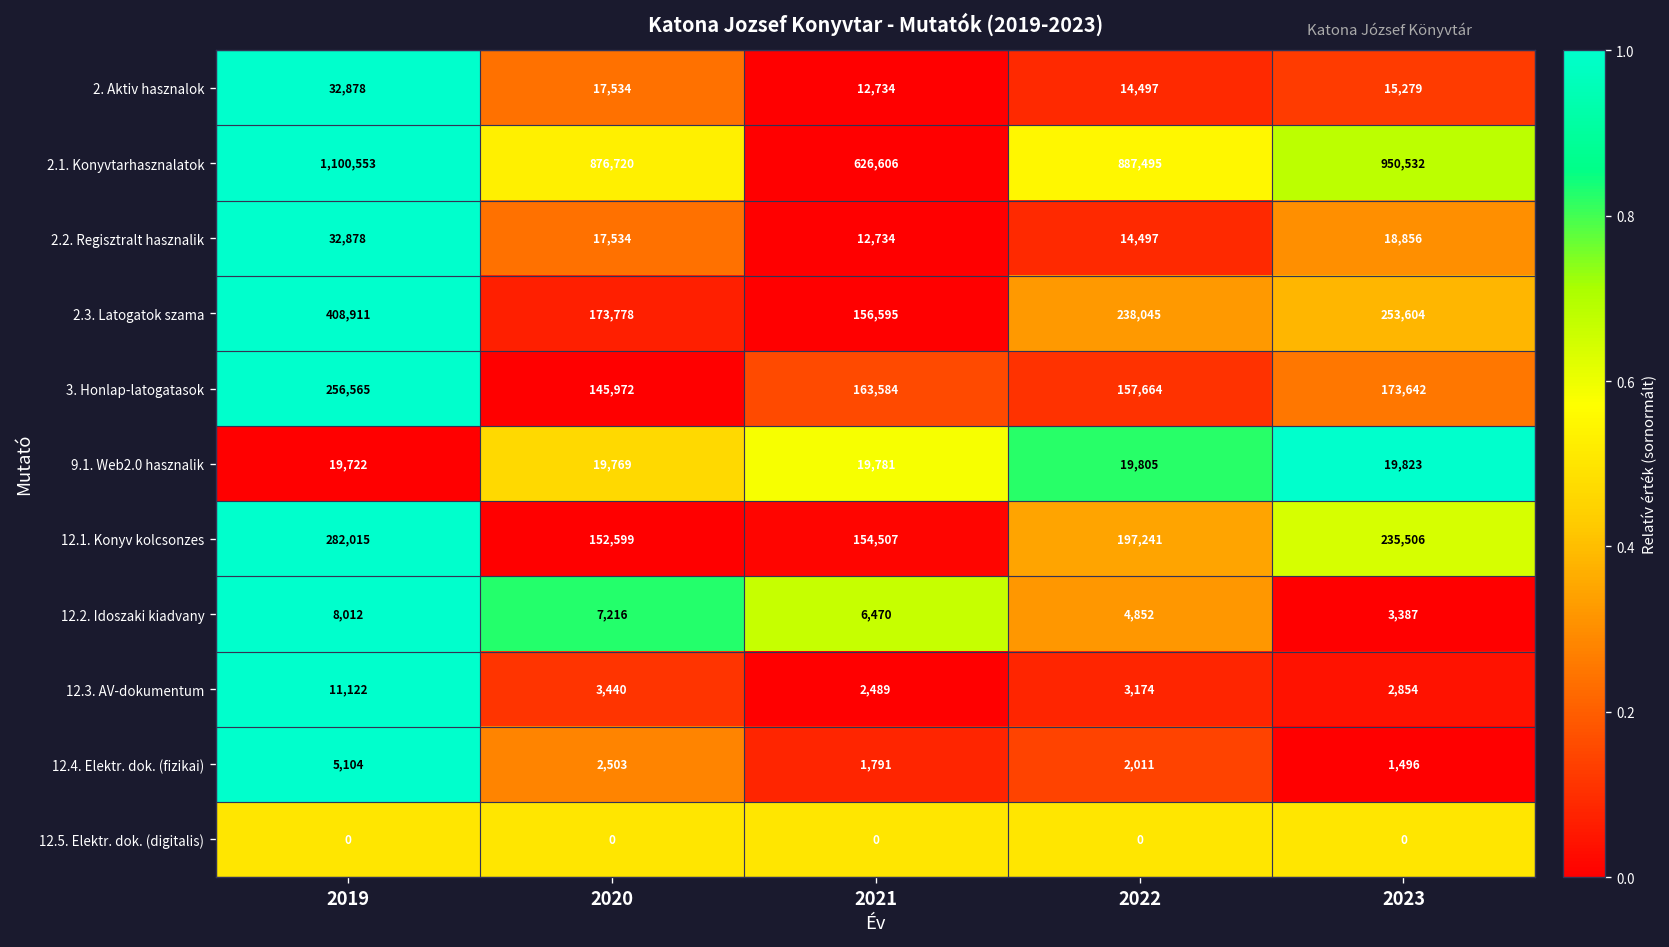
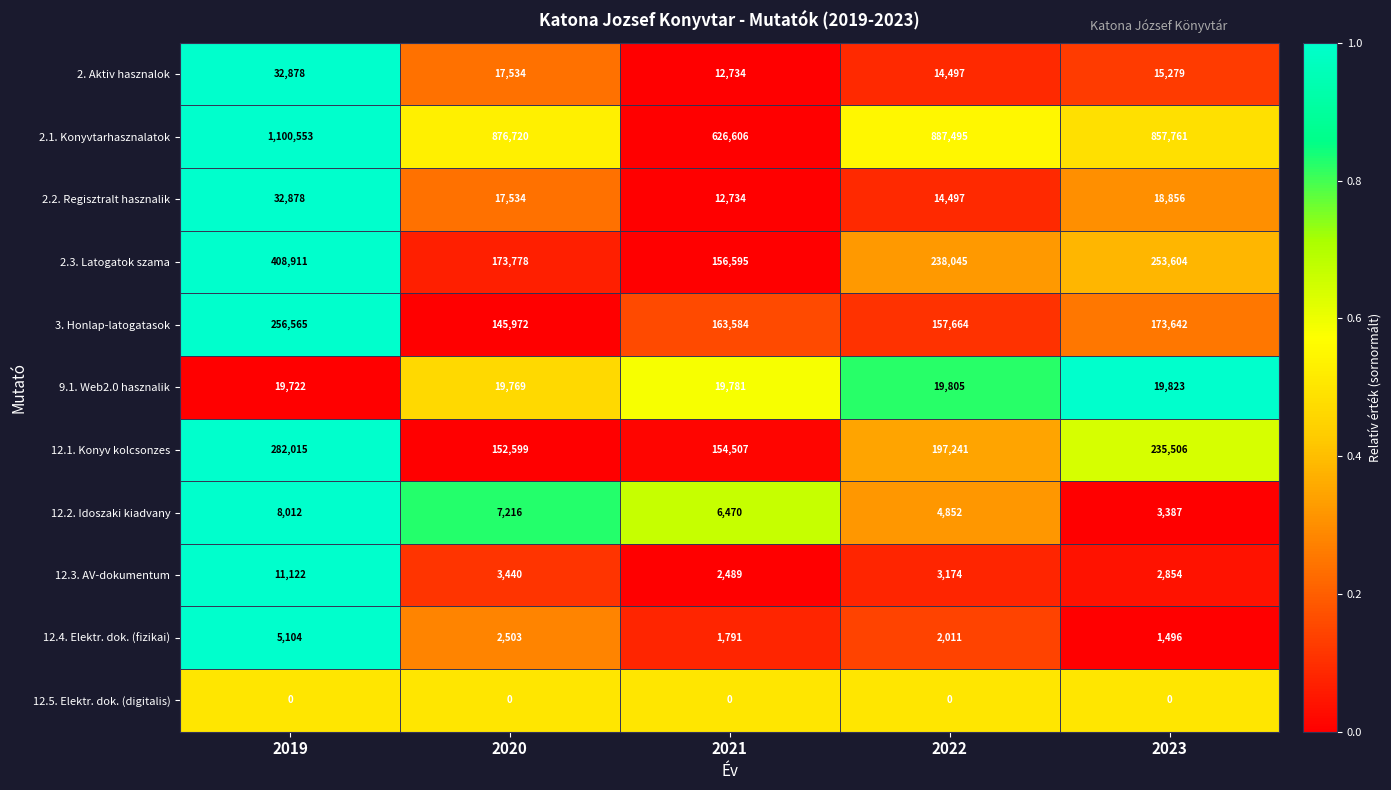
2.1. Konyvtarhasznalatok, 2023: 950,532 -> 857,761
